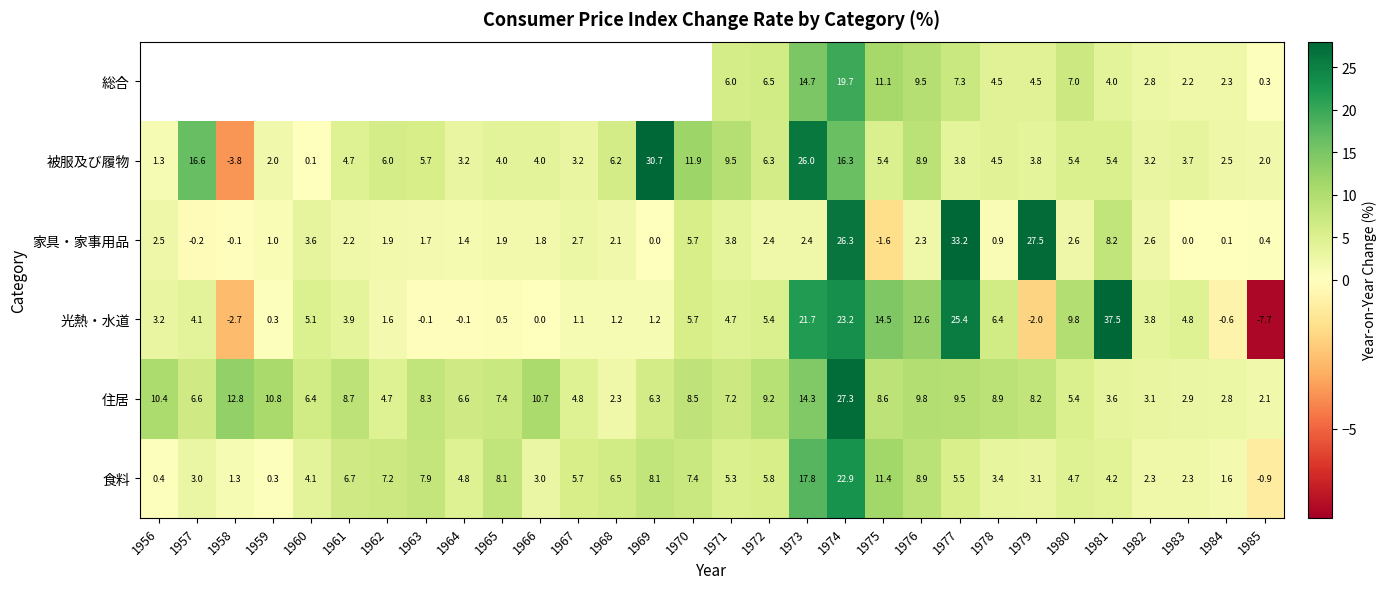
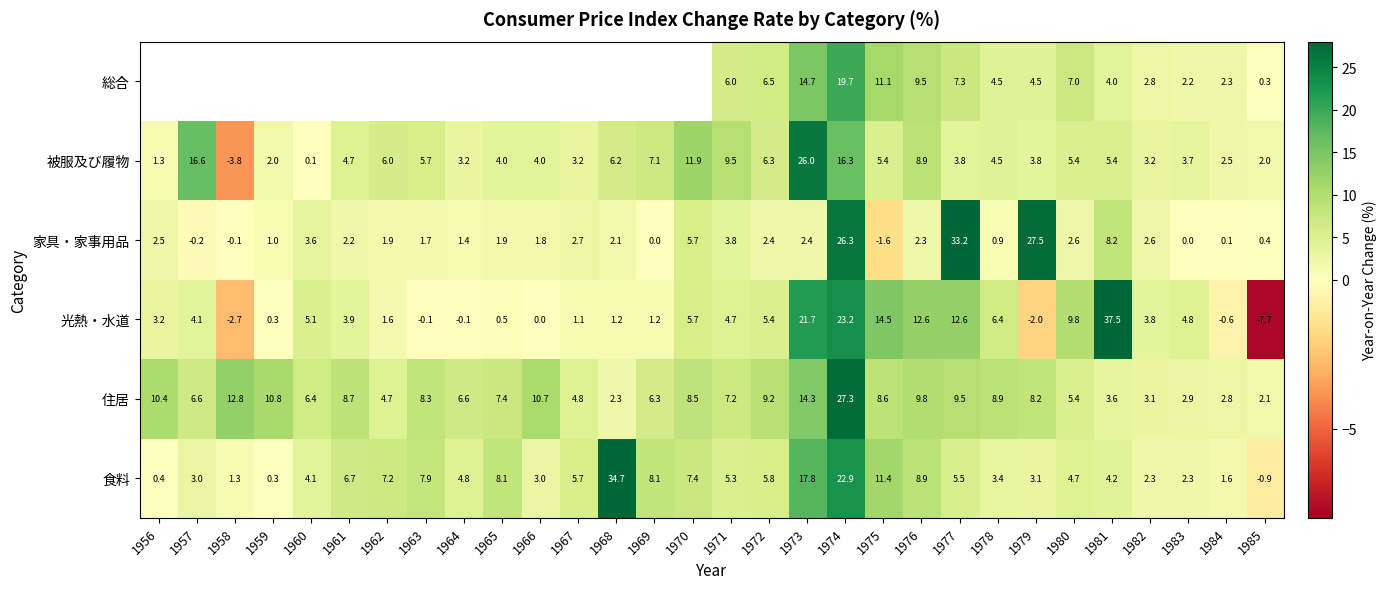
被服及び履物, 1969: 30.7 -> 7.1
光熱・水道, 1977: 25.4 -> 12.6
食料, 1968: 6.5 -> 34.7
